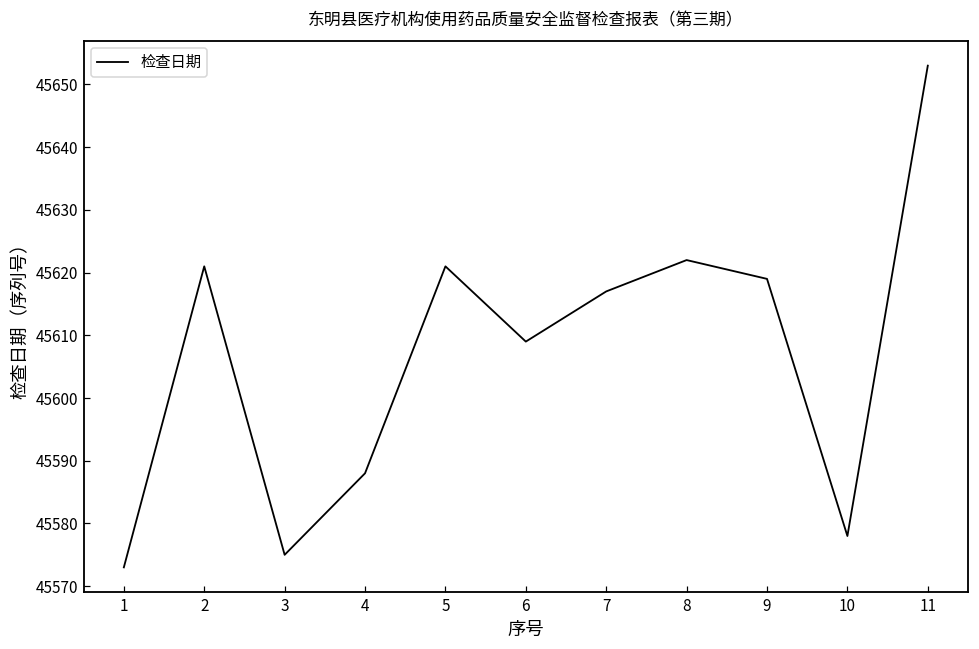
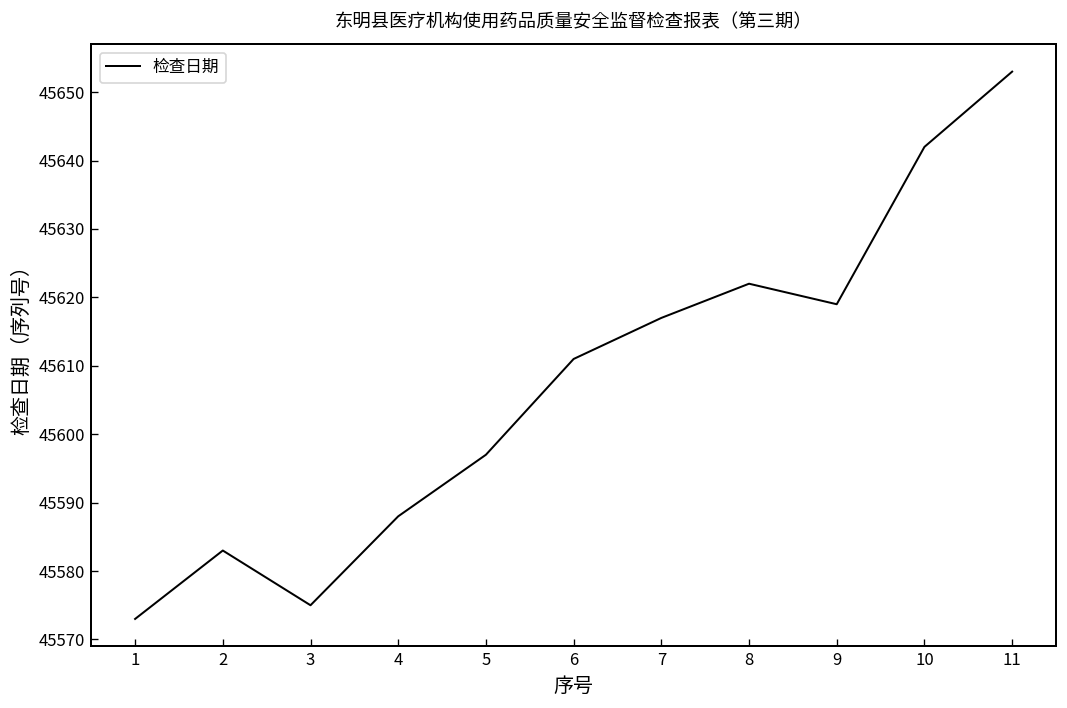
2: 45621 -> 45583
5: 45621 -> 45597
6: 45609 -> 45611
10: 45578 -> 45642
